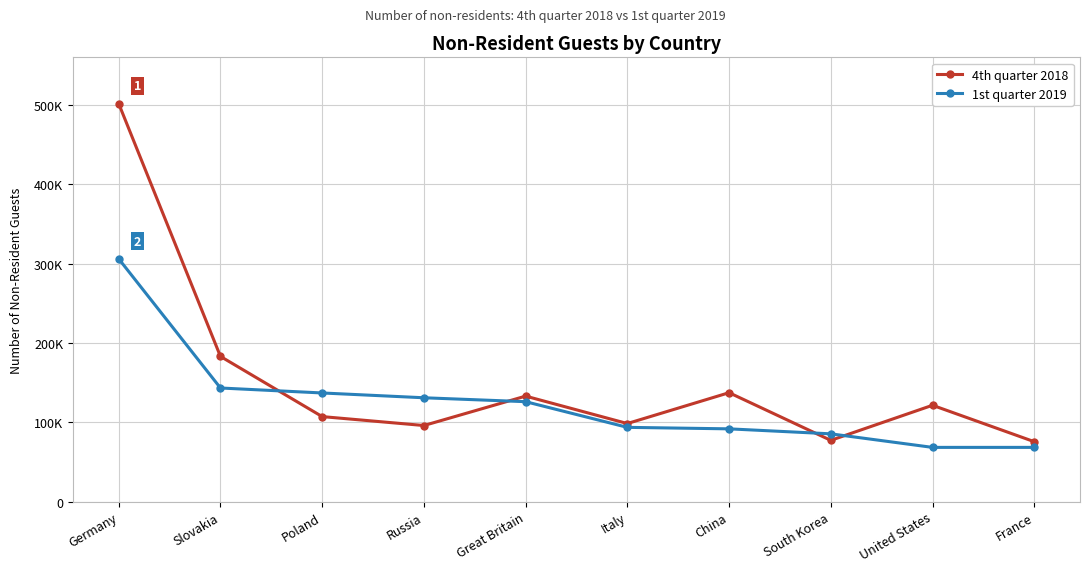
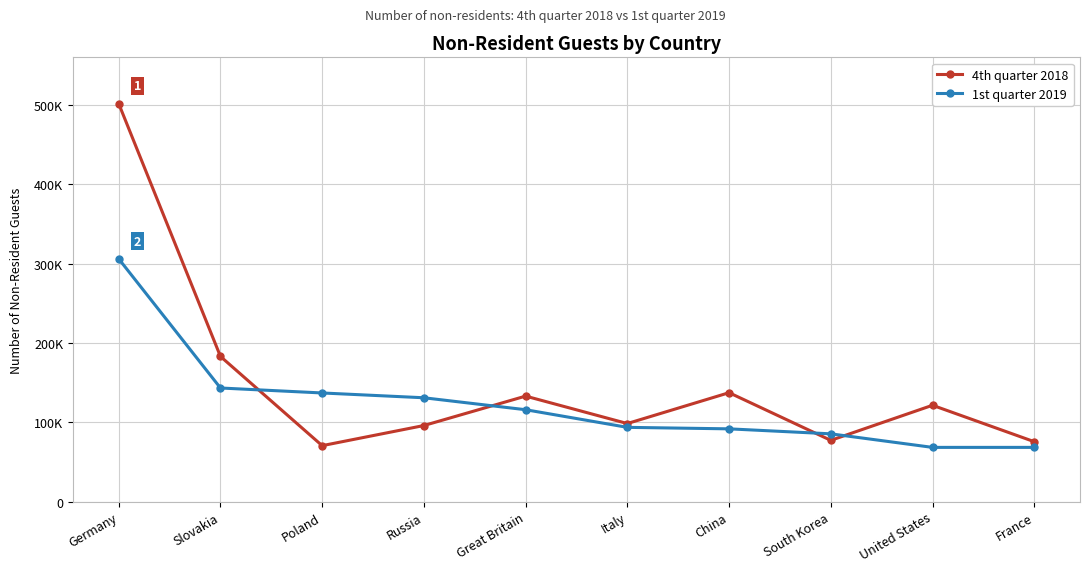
4th quarter 2018, Poland: 110000 -> 70000
1st quarter 2019, Great Britain: 130000 -> 120000
